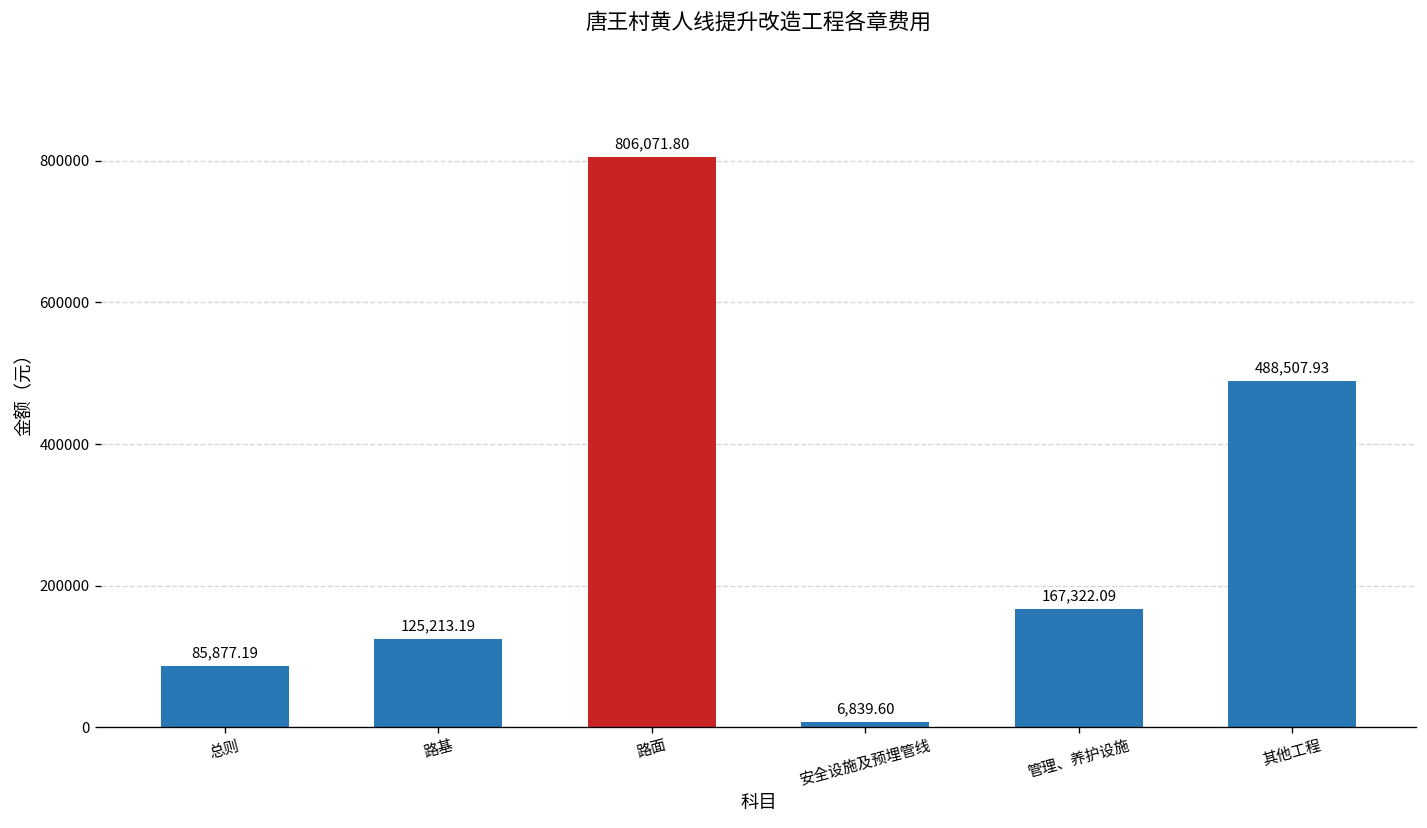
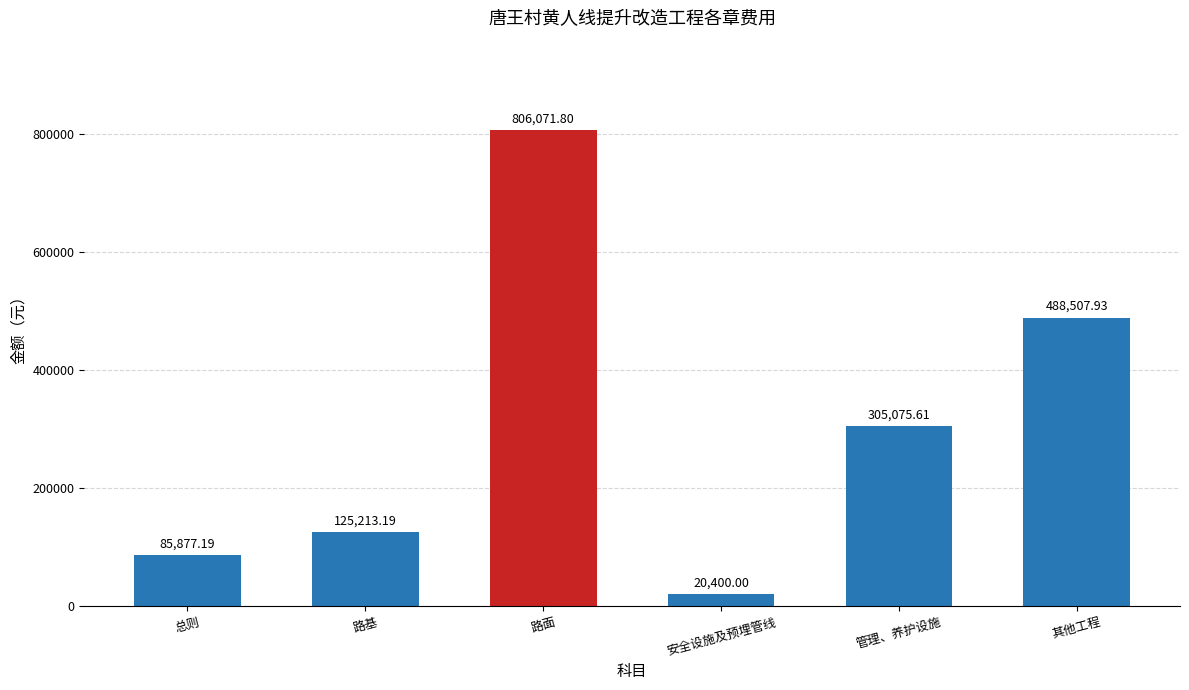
安全设施及预埋管线: 6,839.60 -> 20,400.00
管理、养护设施: 167,322.09 -> 305,075.61
